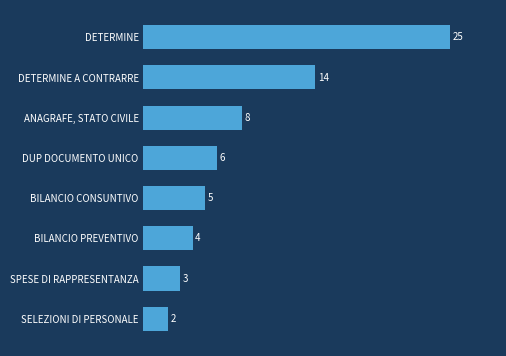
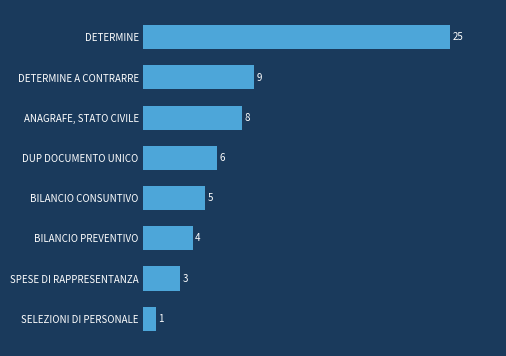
DETERMINE A CONTRARRE: 14 -> 9
SELEZIONI DI PERSONALE: 2 -> 1
